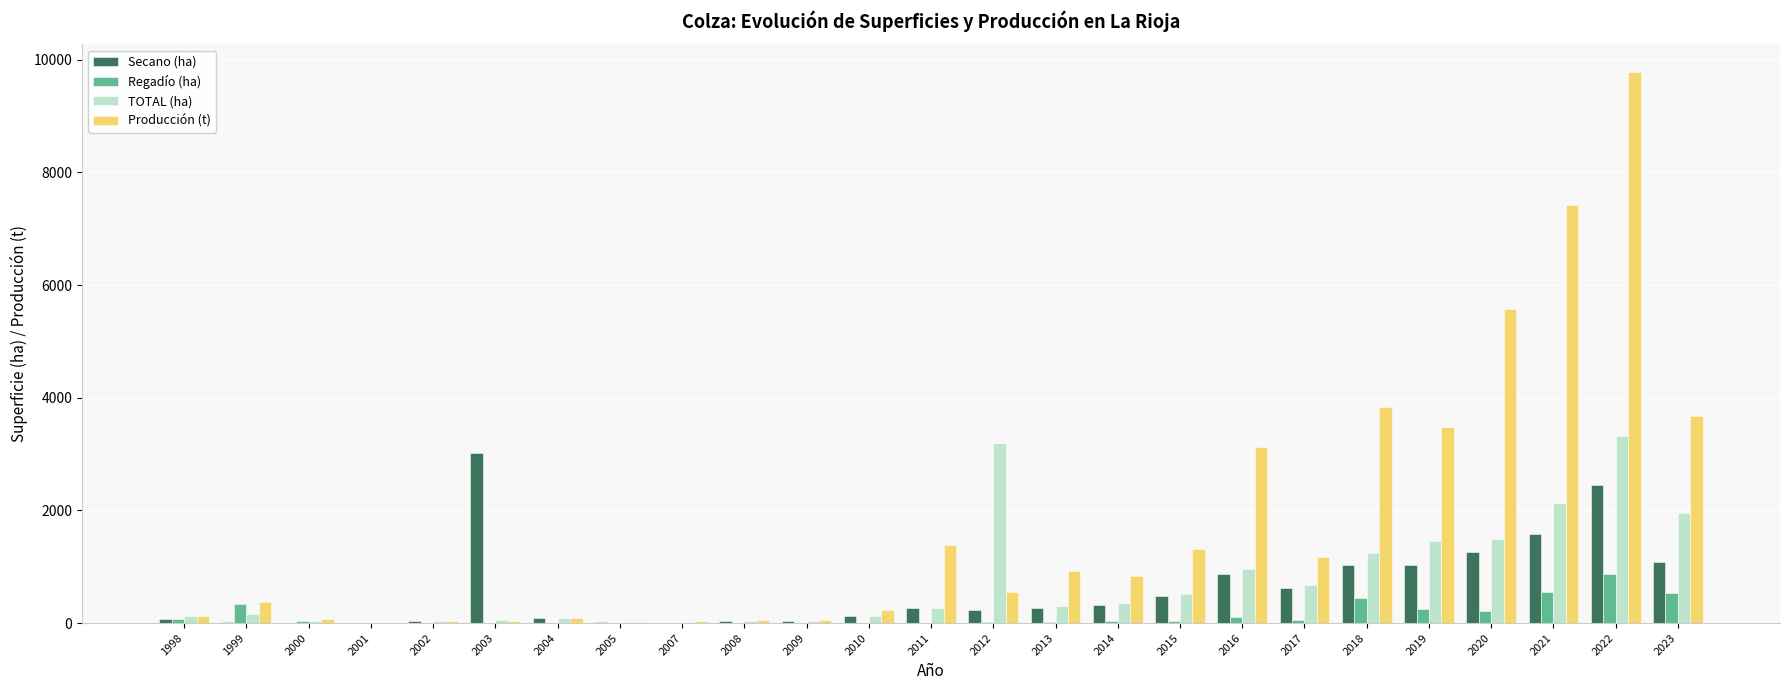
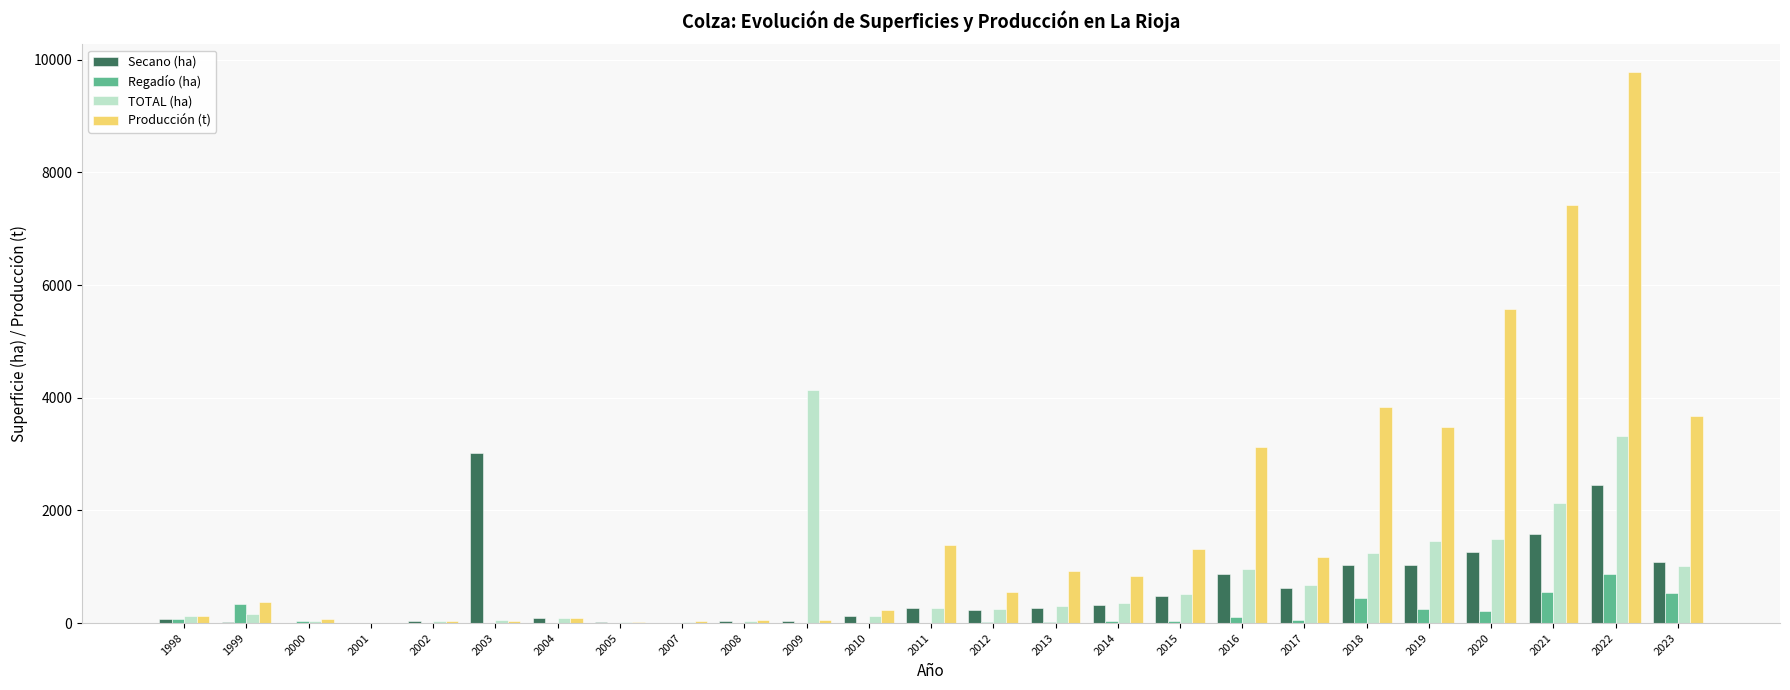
TOTAL (ha), 2009: 0 -> 4100
TOTAL (ha), 2012: 3200 -> 200
TOTAL (ha), 2023: 1900 -> 1000
